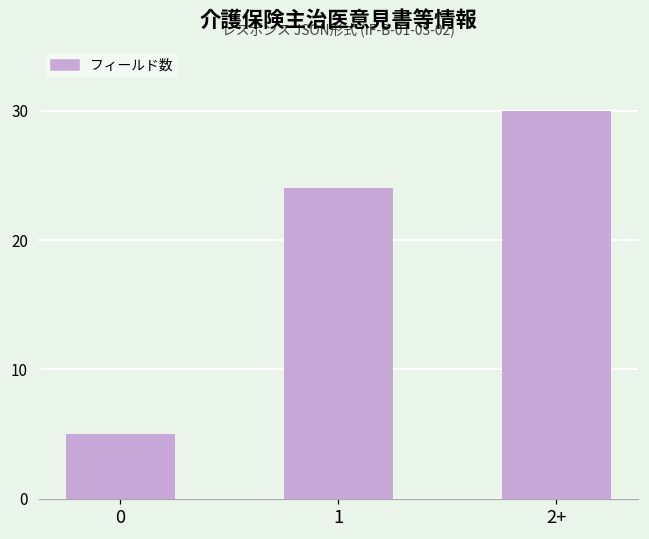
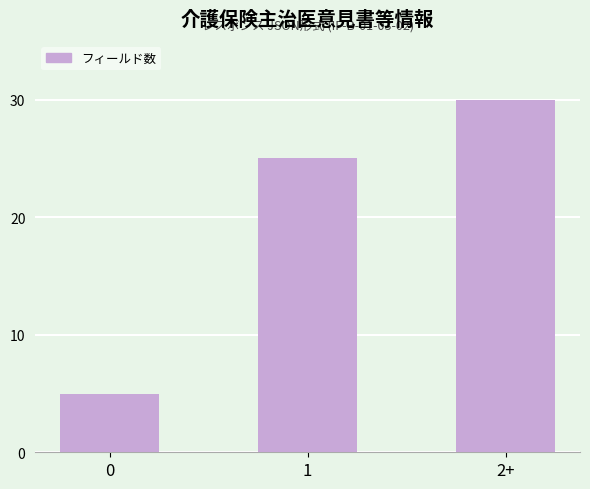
1: 24 -> 25
